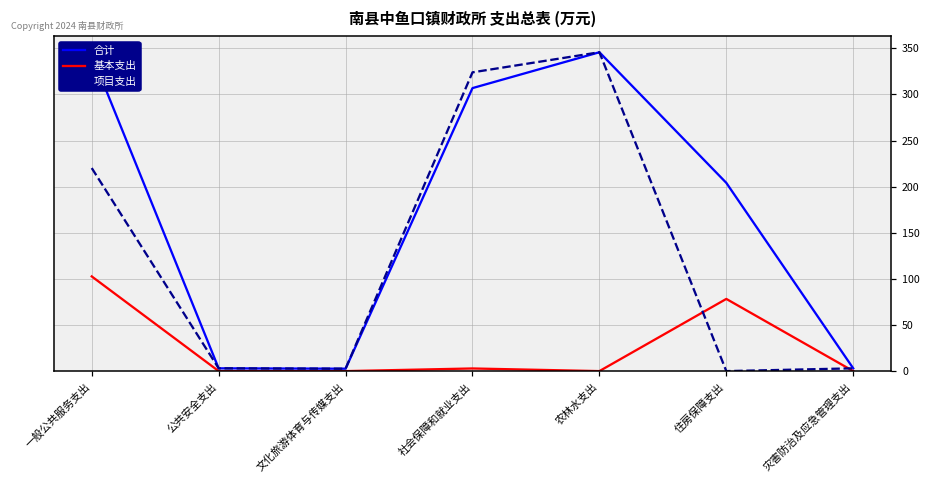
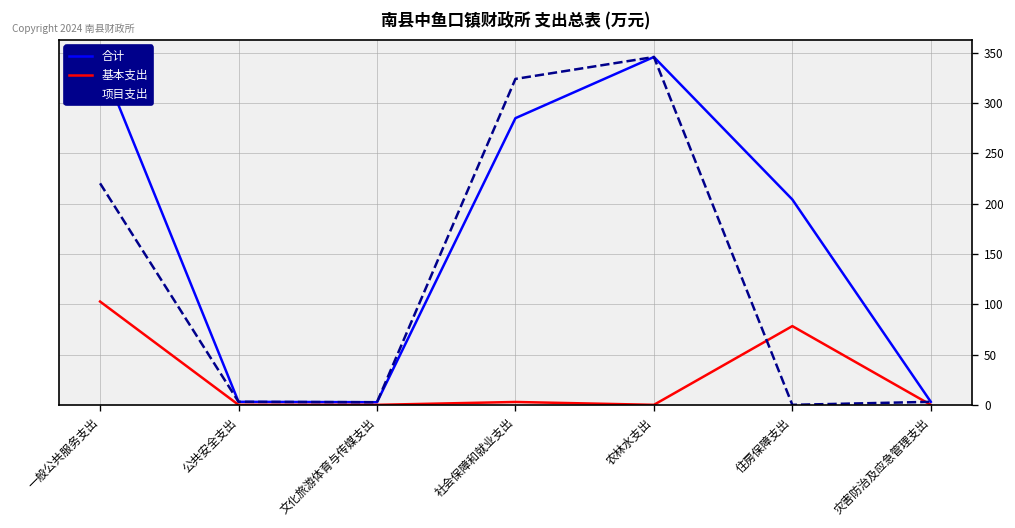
合计, 社会保障和就业支出: 310 -> 280
